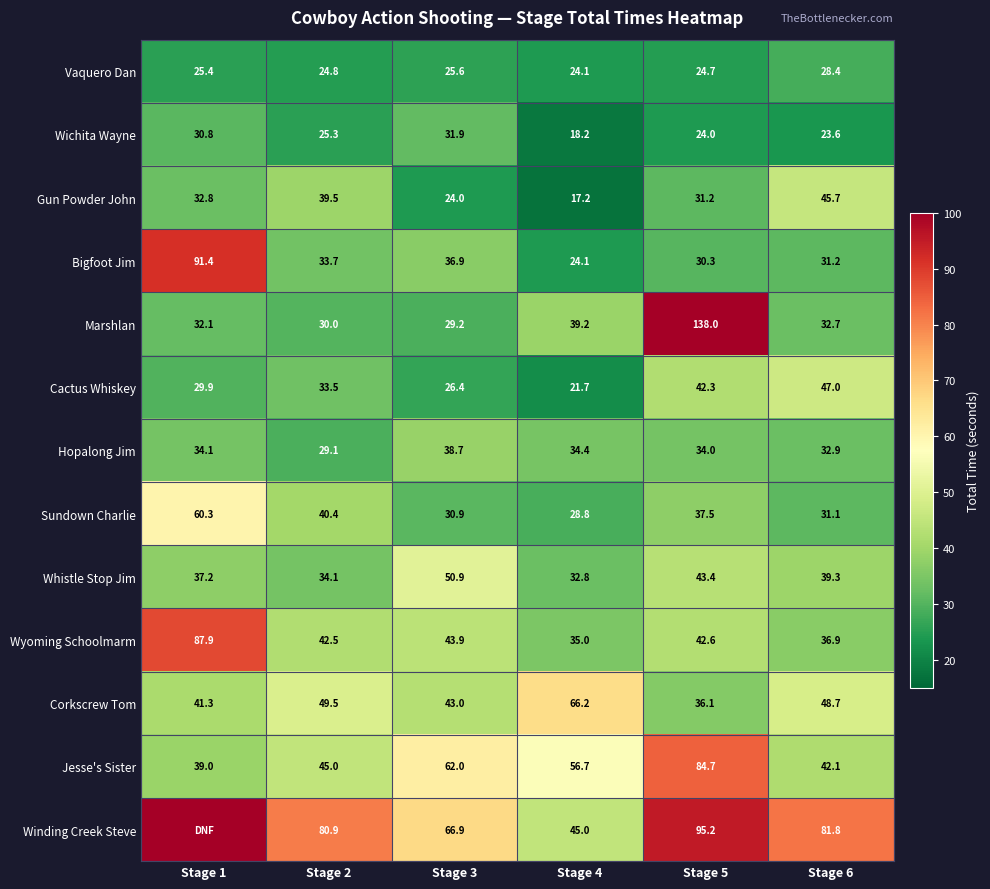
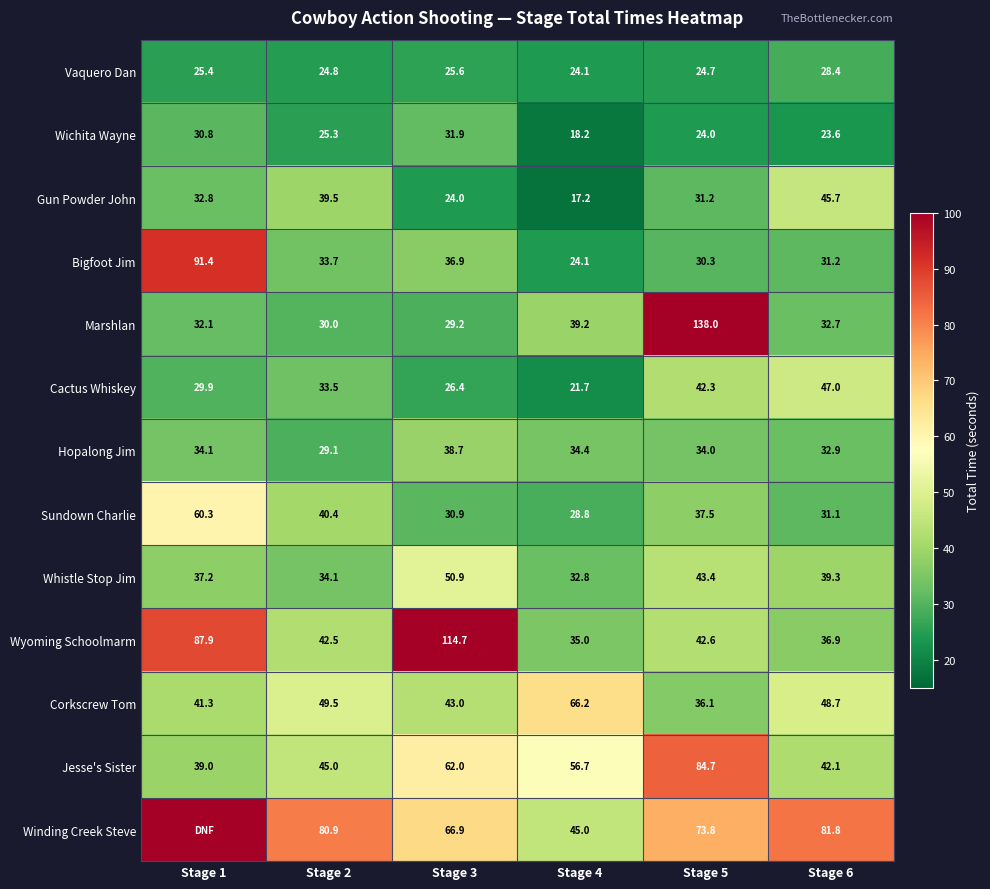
Wyoming Schoolmarm, Stage 3: 43.9 -> 114.7
Winding Creek Steve, Stage 5: 95.2 -> 73.8
